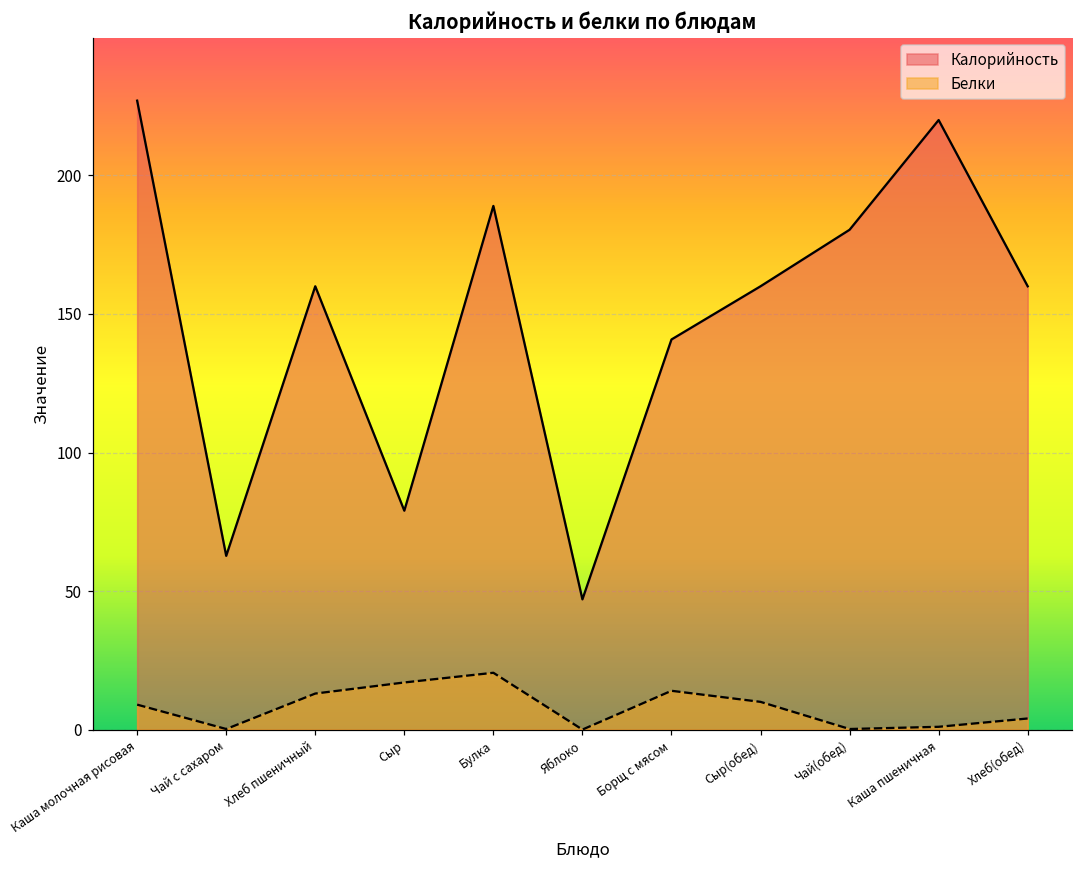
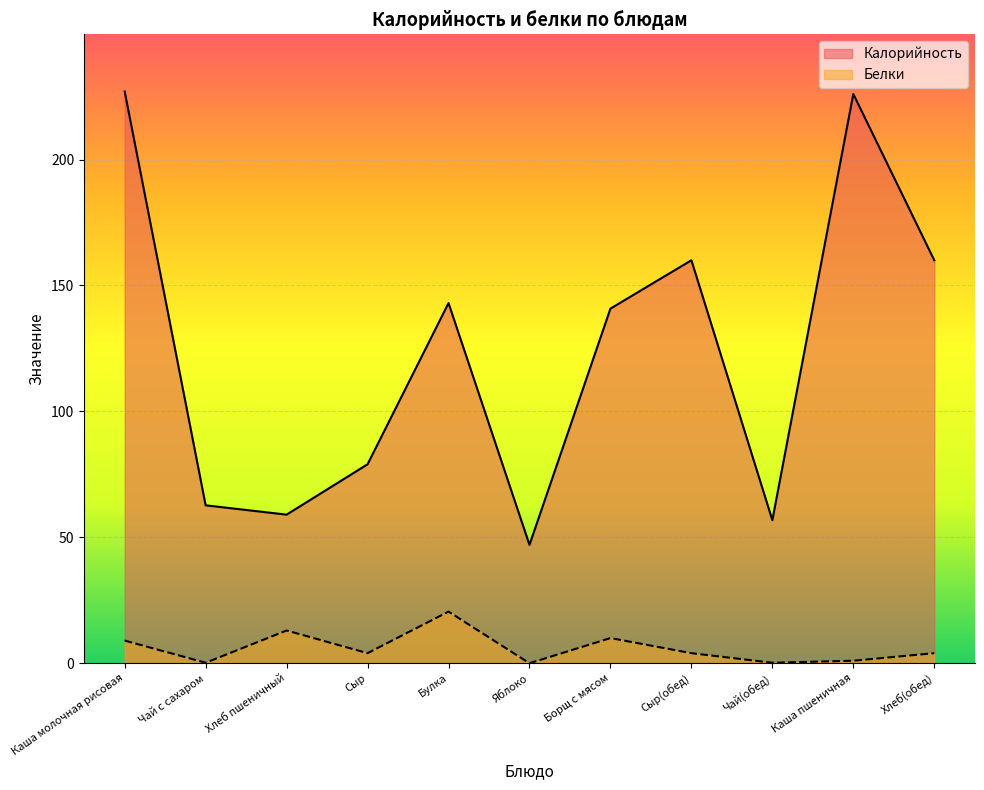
Калорийность, Хлеб пшеничный: 160 -> 59
Белки, Сыр: 17 -> 4
Калорийность, Булка: 189 -> 143
Белки, Борщ с мясом: 14 -> 10
Белки, Сыр(обед): 10 -> 4
Калорийность, Чай(обед): 180 -> 57
Калорийность, Каша пшеничная: 220 -> 226
